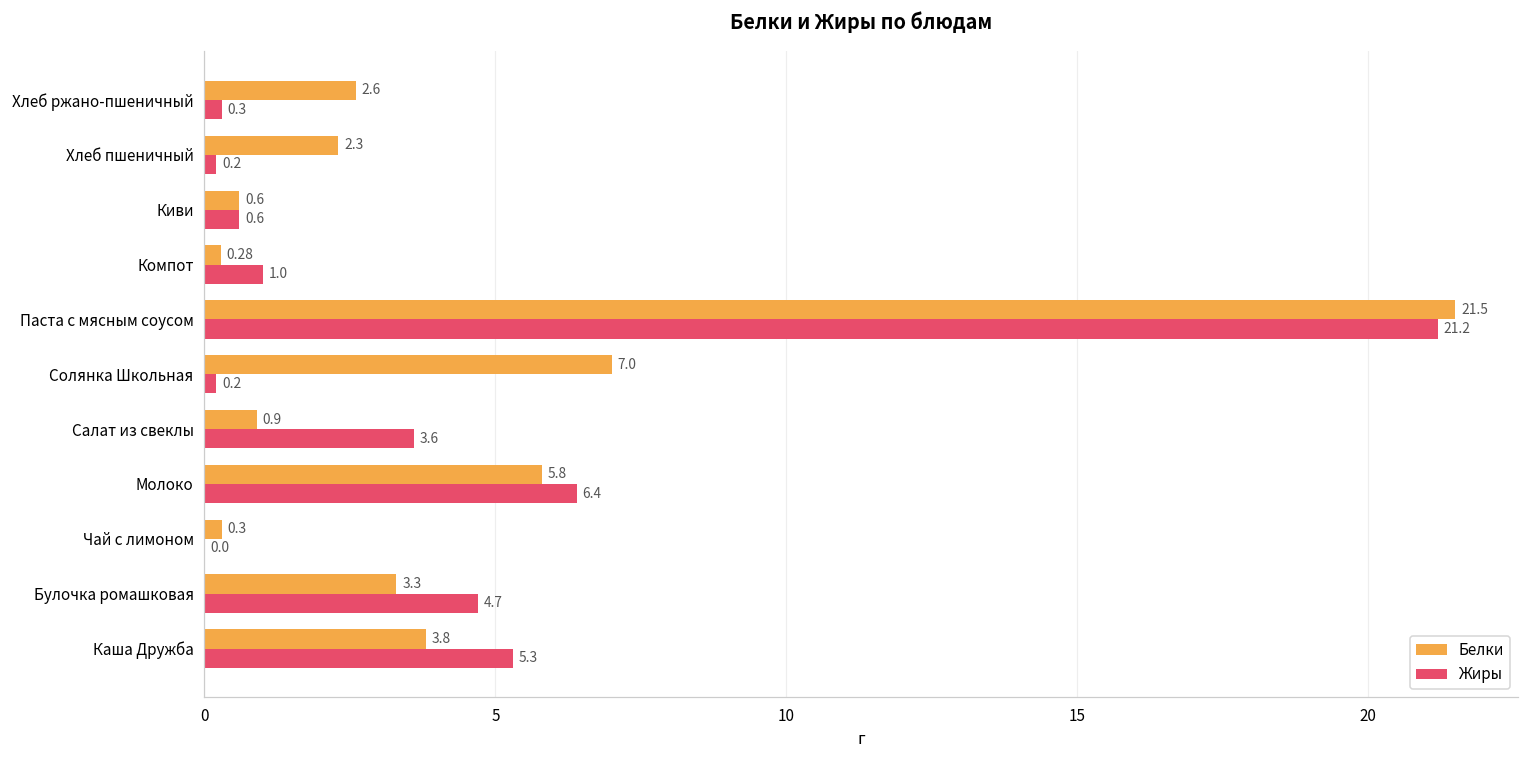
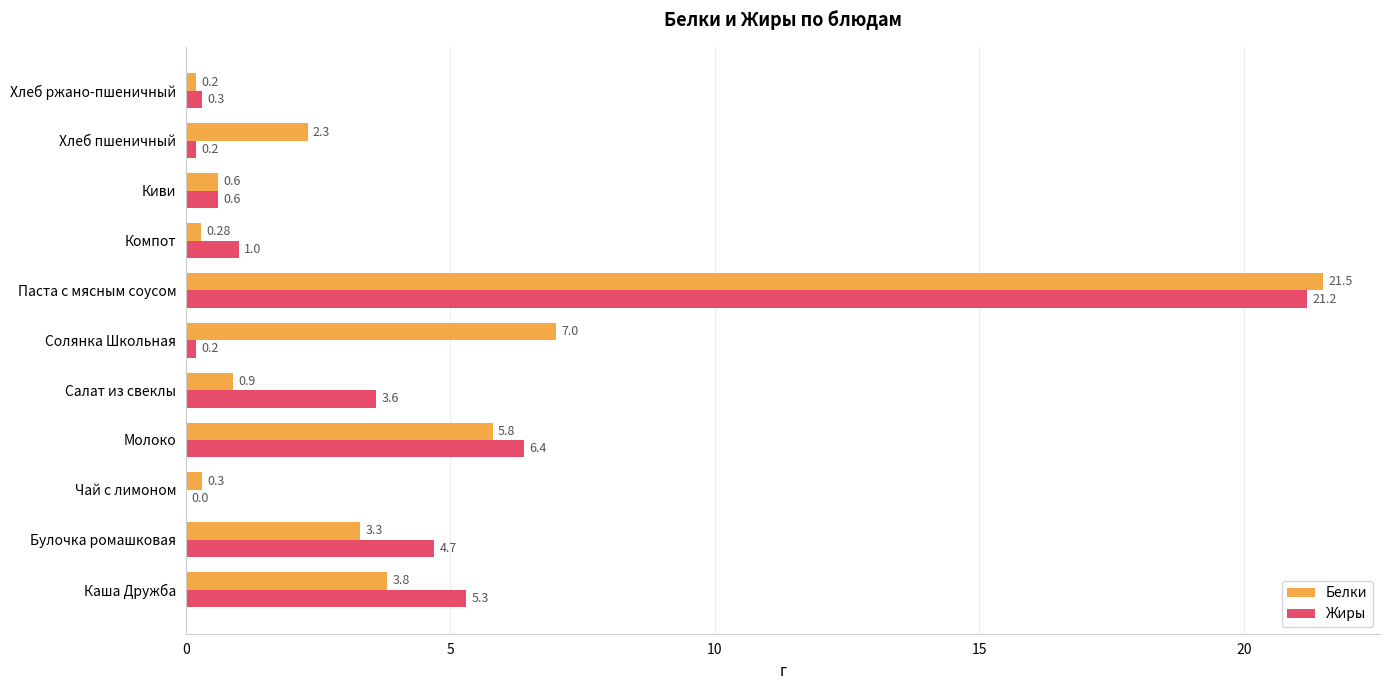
Белки, Хлеб ржано-пшеничный: 2.6 -> 0.2
